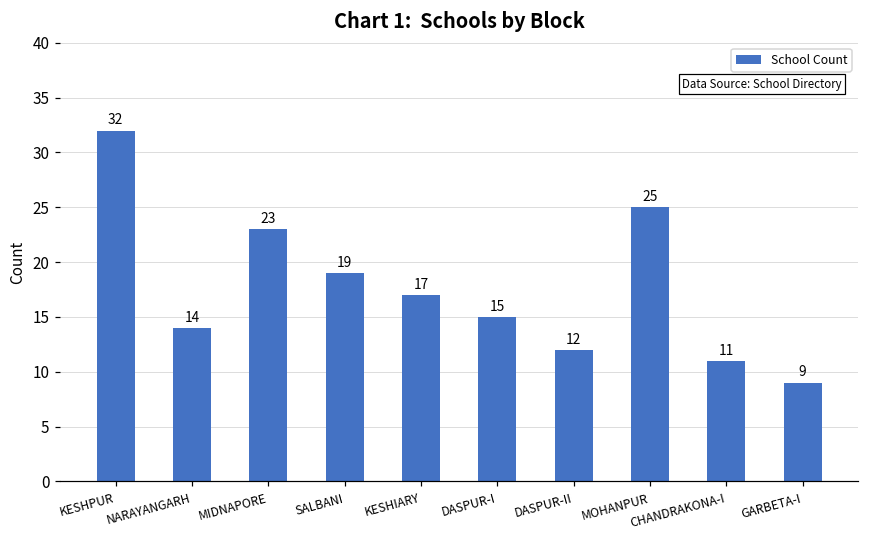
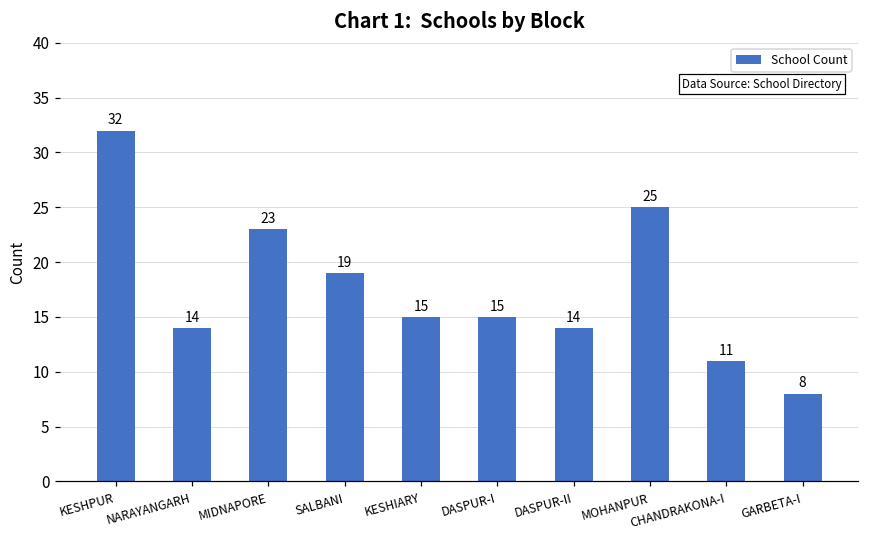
KESHIARY: 17 -> 15
DASPUR-II: 12 -> 14
GARBETA-I: 9 -> 8
